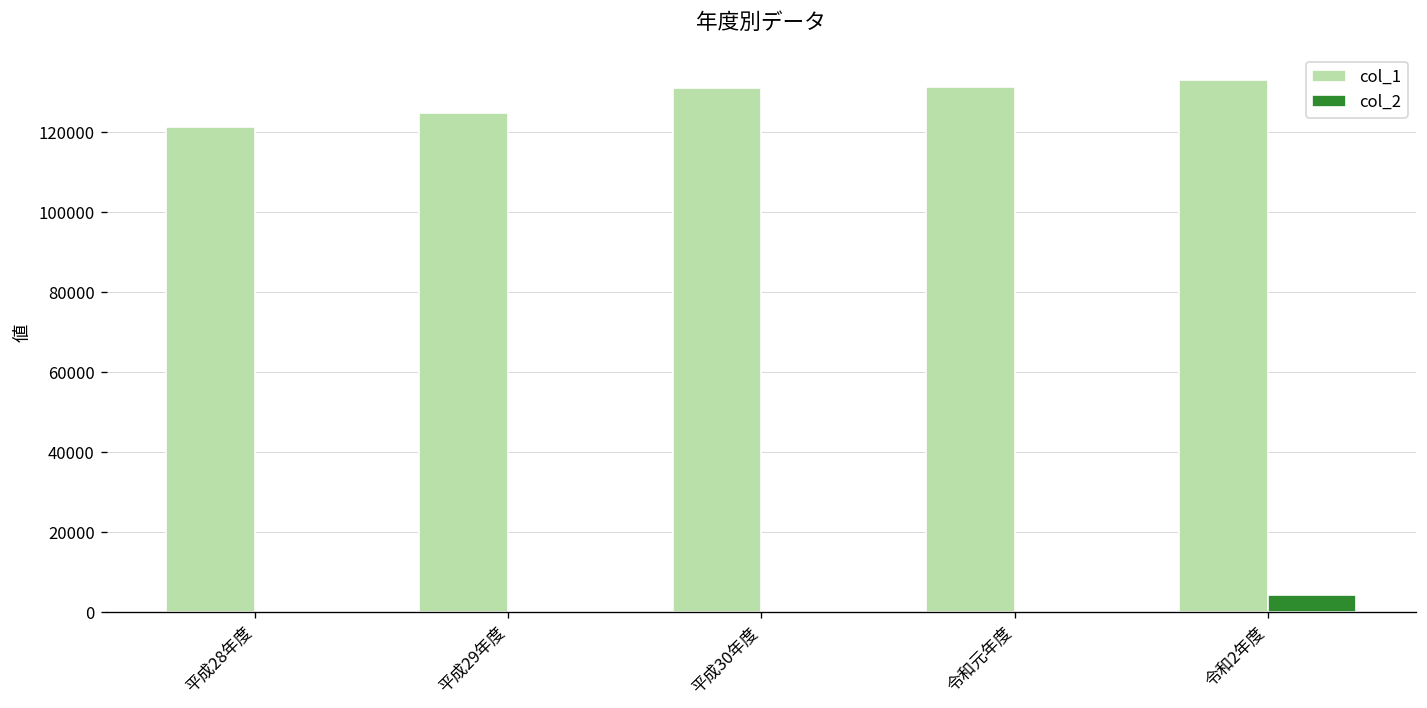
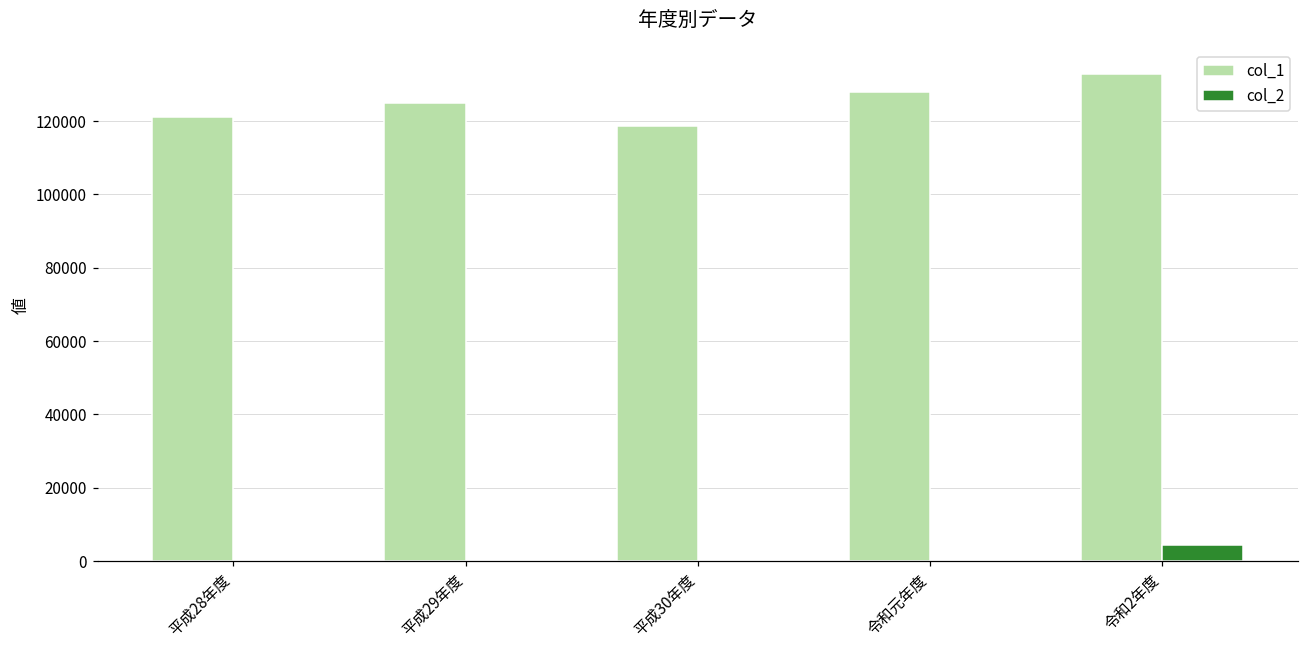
col_1, 平成30年度: 131000 -> 119000
col_1, 令和元年度: 131000 -> 128000
